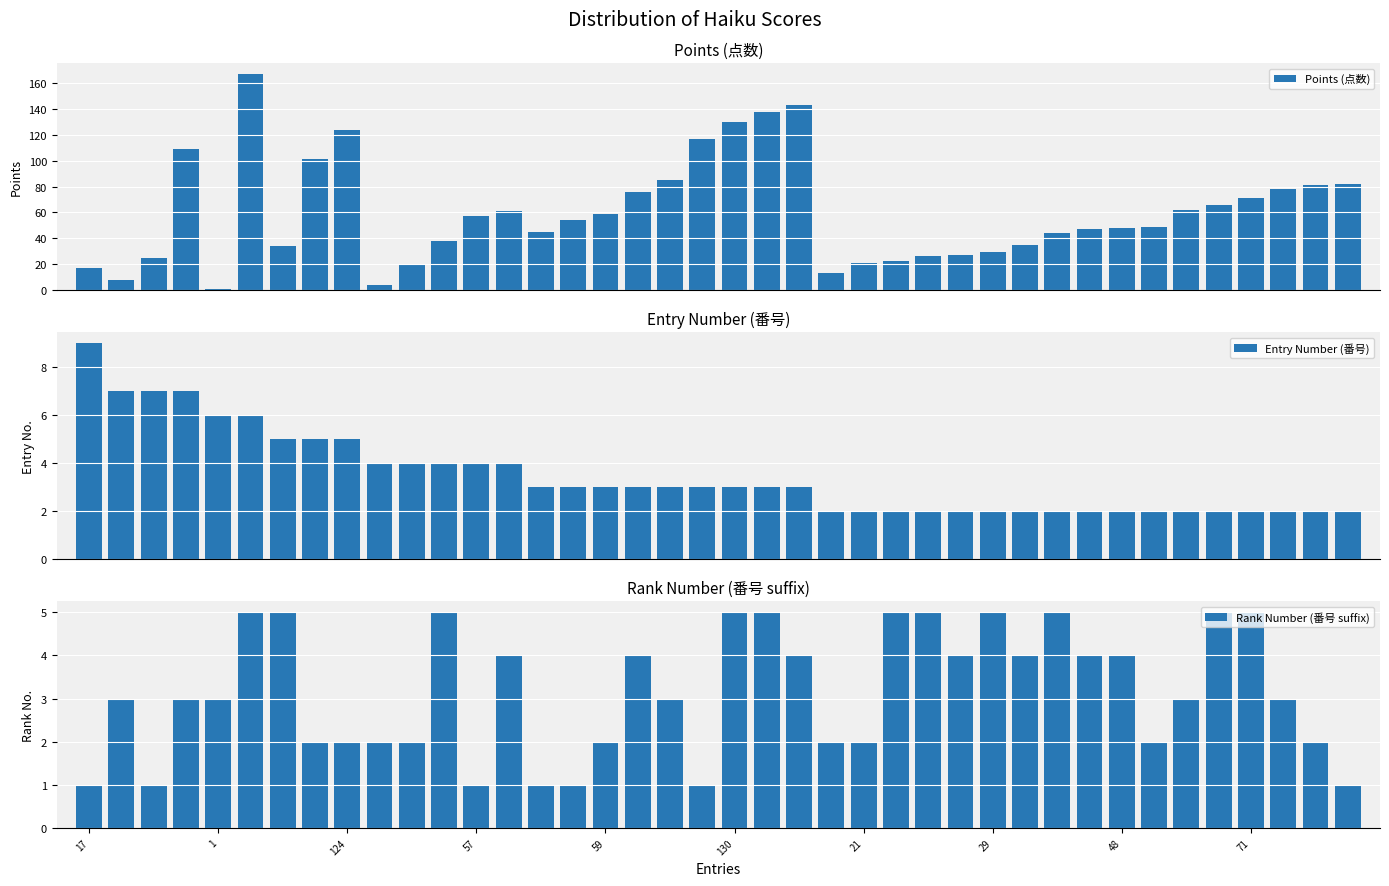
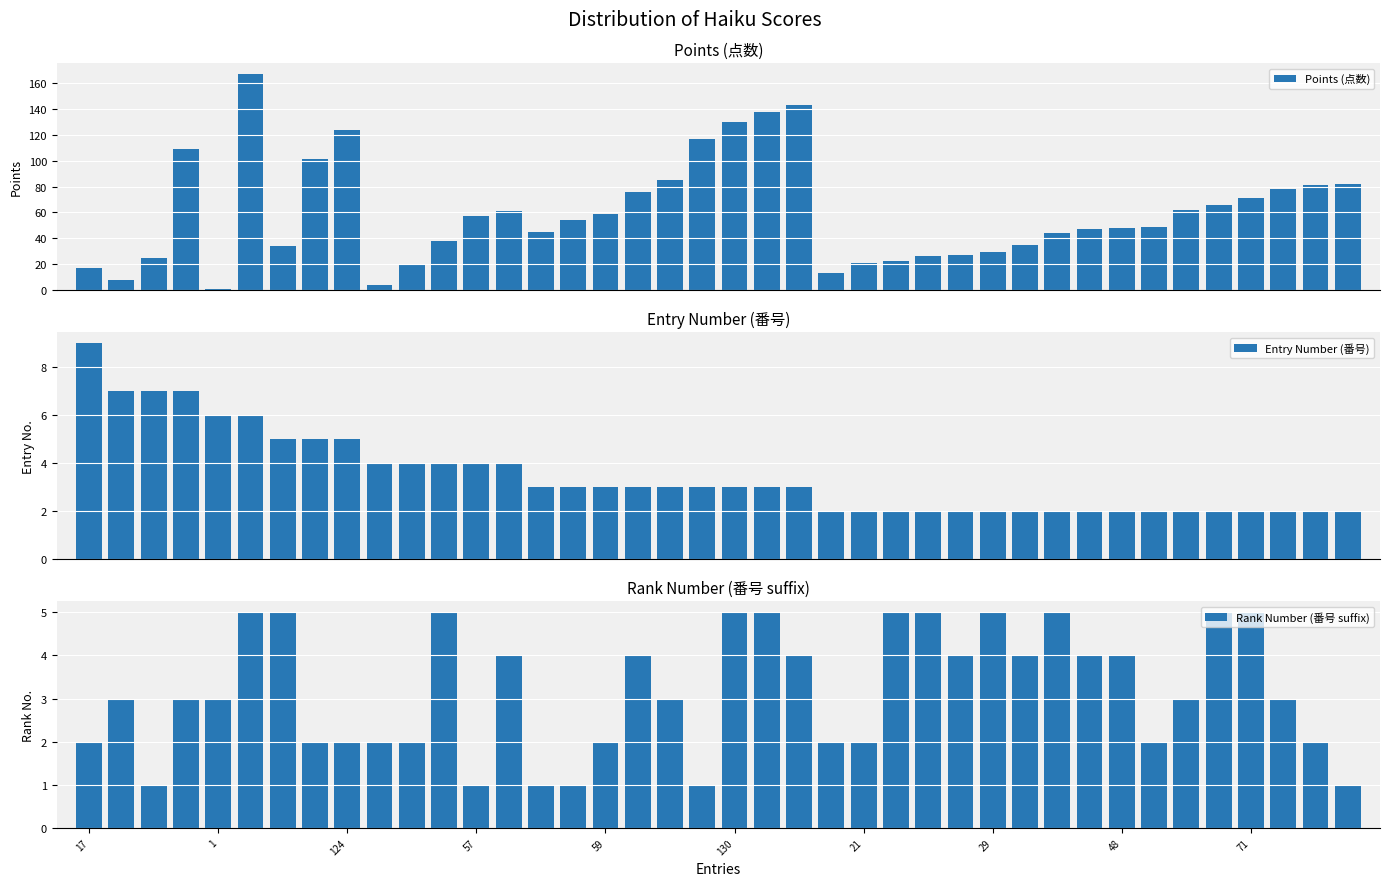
Rank Number (番号 suffix), 17: 1 -> 2
